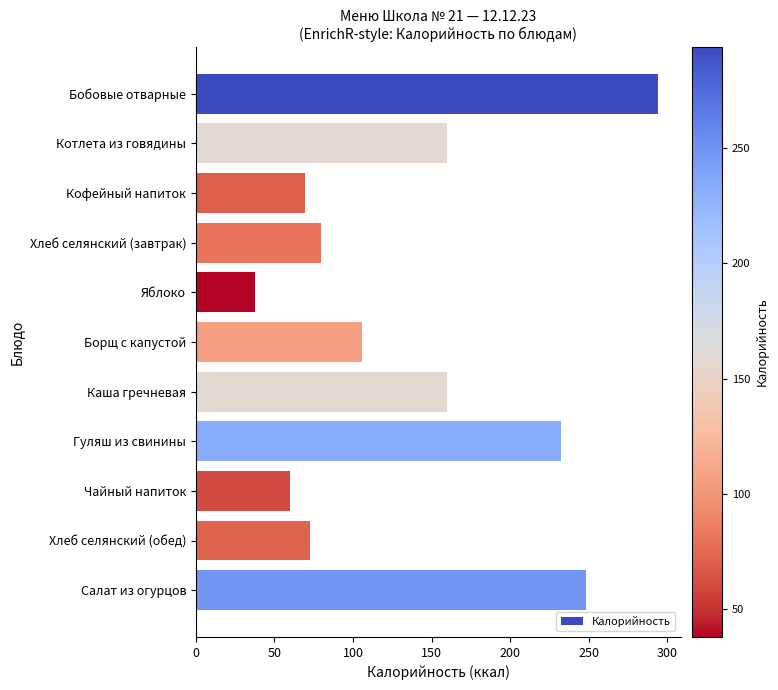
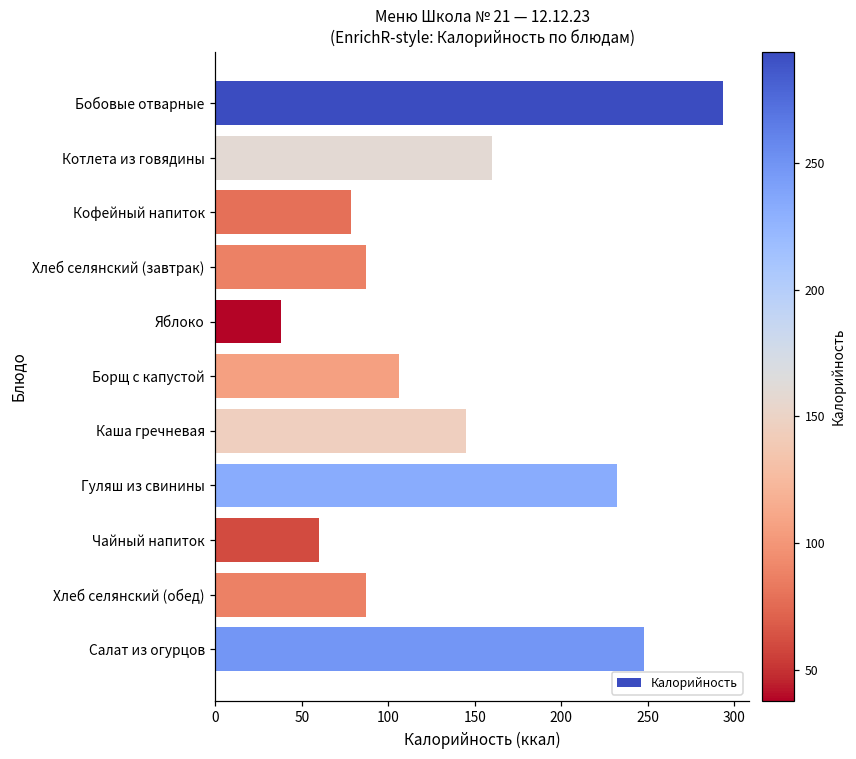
Кофейный напиток: 70 -> 79
Хлеб селянский (завтрак): 80 -> 87
Каша гречневая: 160 -> 145
Хлеб селянский (обед): 73 -> 87
